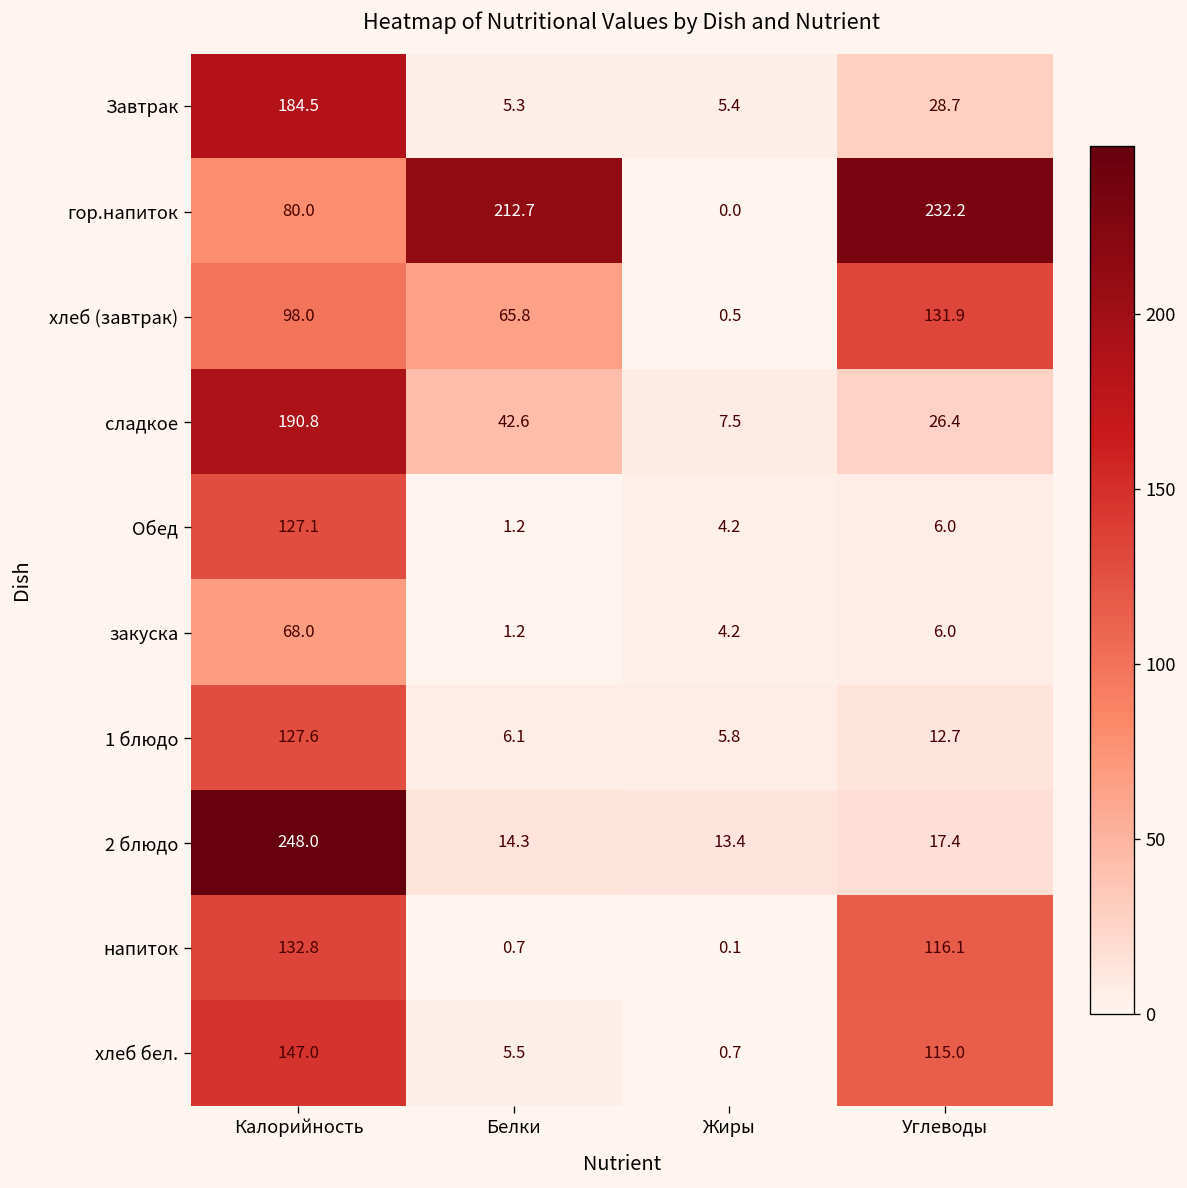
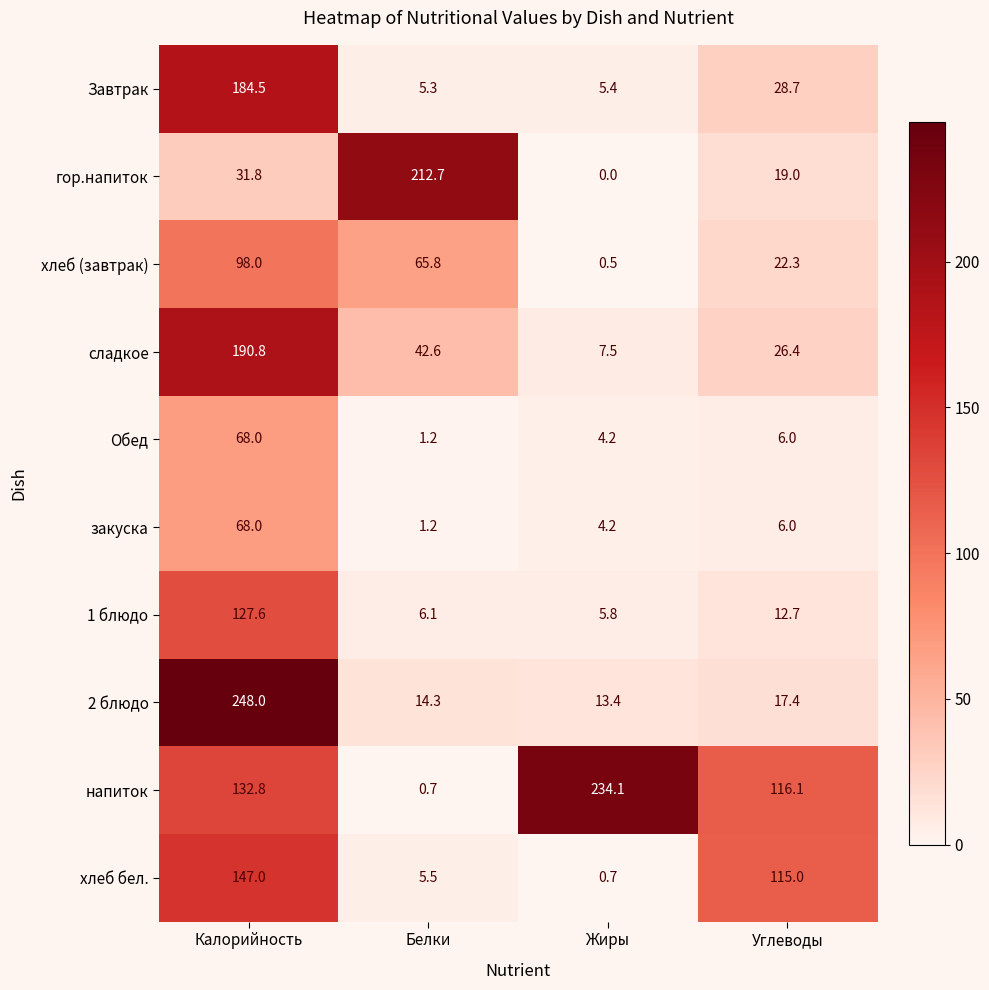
гор.напиток, Калорийность: 80.0 -> 31.8
гор.напиток, Углеводы: 232.2 -> 19.0
хлеб (завтрак), Углеводы: 131.9 -> 22.3
Обед, Калорийность: 127.1 -> 68.0
напиток, Жиры: 0.1 -> 234.1
